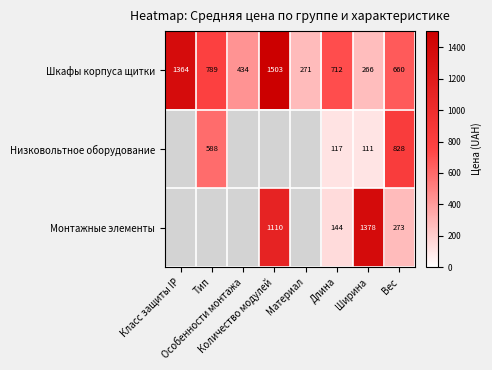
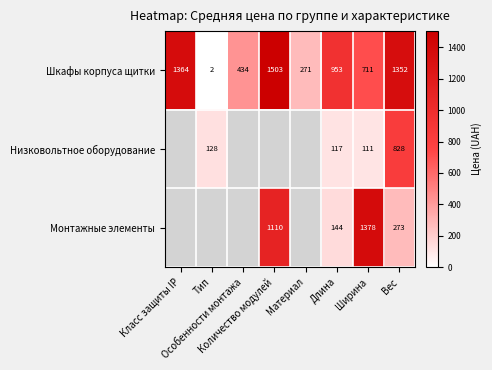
Шкафы корпуса щитки, Тип: 789 -> 2
Шкафы корпуса щитки, Длина: 712 -> 953
Шкафы корпуса щитки, Ширина: 266 -> 711
Шкафы корпуса щитки, Вес: 660 -> 1352
Низковольтное оборудование, Тип: 588 -> 128
